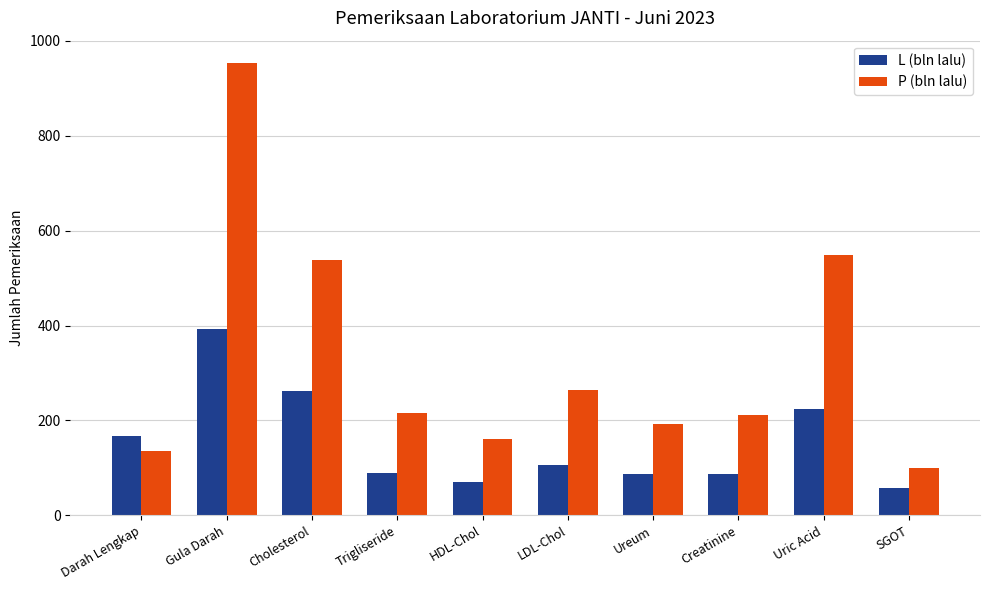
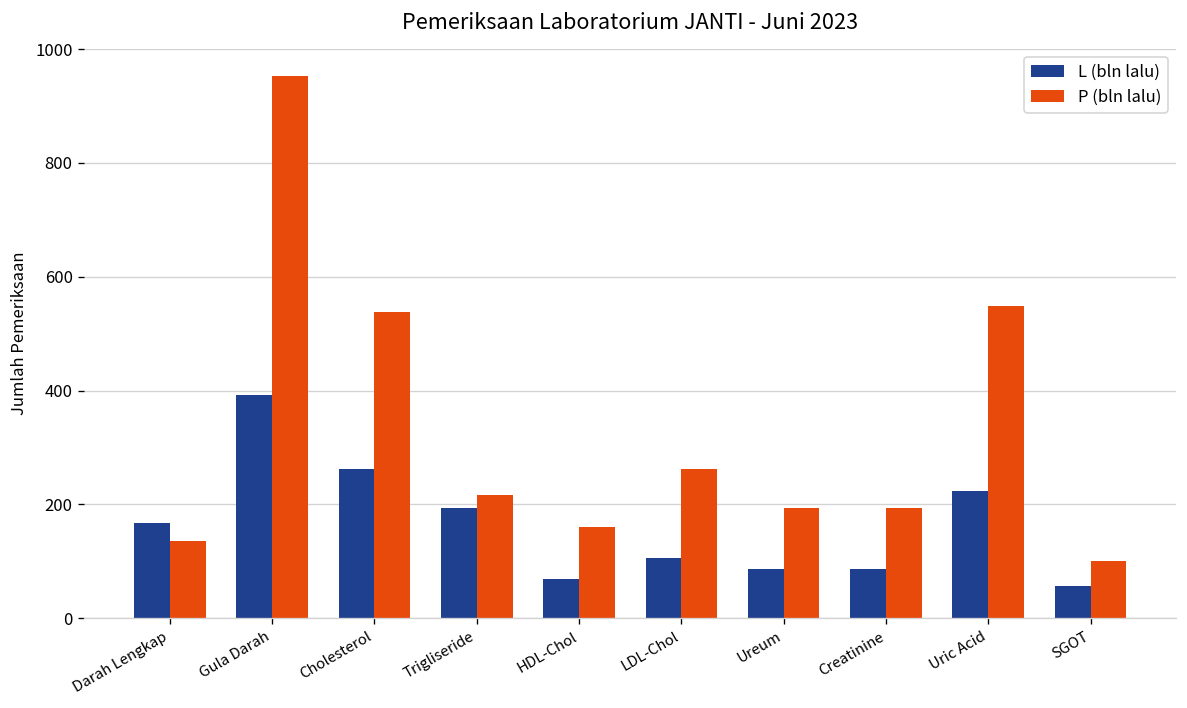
L (bln lalu), Trigliseride: 90 -> 190
P (bln lalu), Creatinine: 210 -> 190
